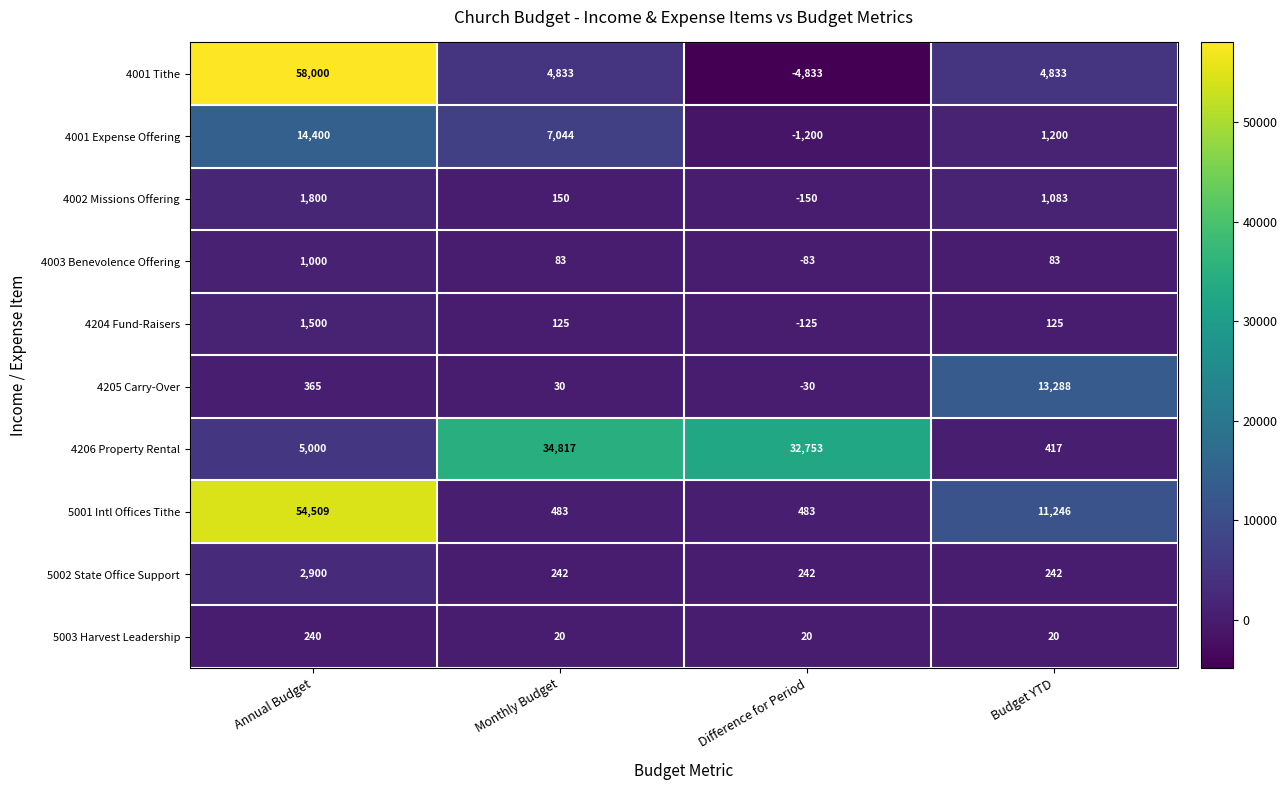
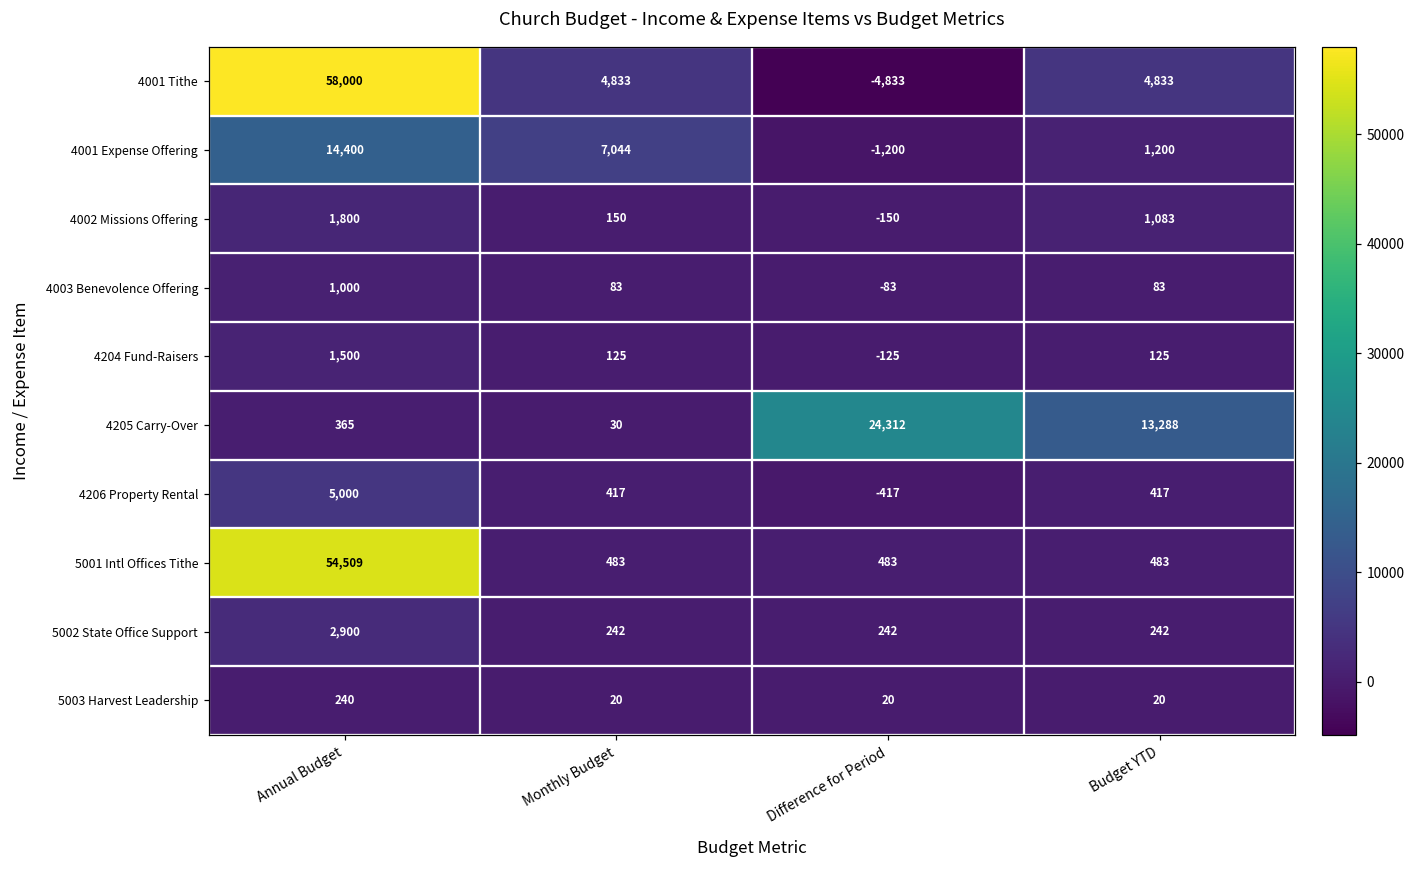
4205 Carry-Over, Difference for Period: -30 -> 24,312
4206 Property Rental, Monthly Budget: 34,817 -> 417
4206 Property Rental, Difference for Period: 32,753 -> -417
5001 Intl Offices Tithe, Budget YTD: 11,246 -> 483
